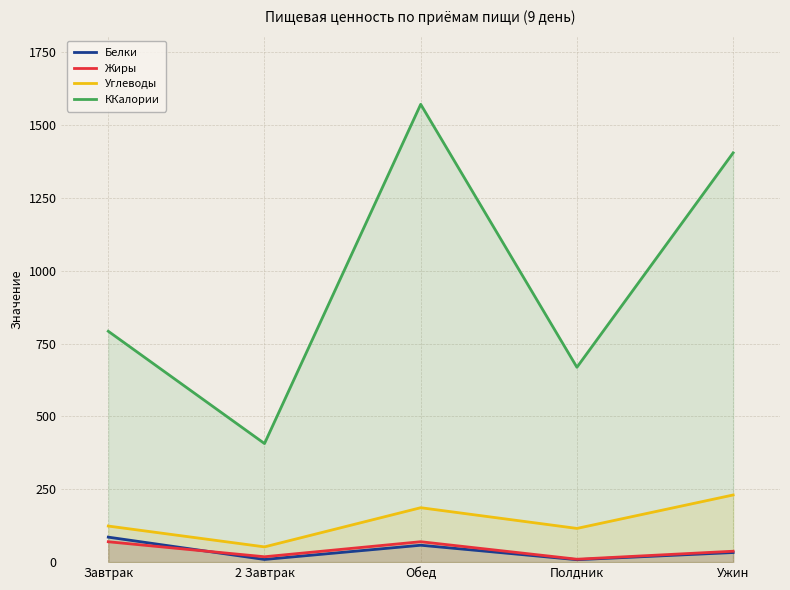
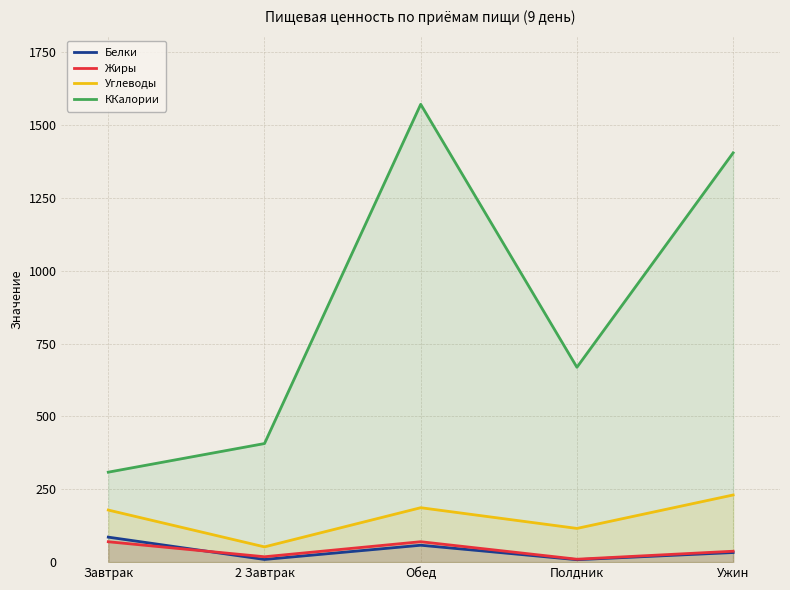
Углеводы, Завтрак: 120 -> 180
ККалории, Завтрак: 790 -> 310
